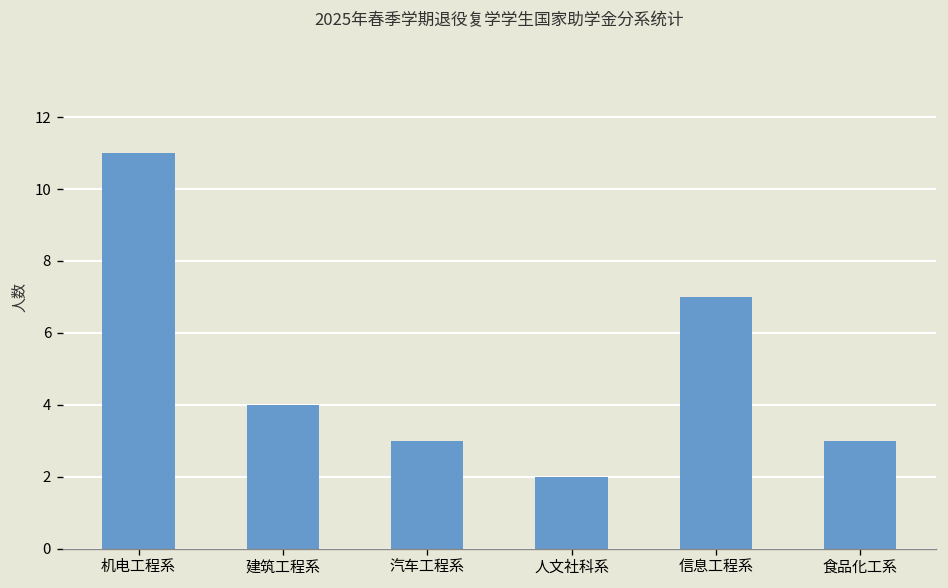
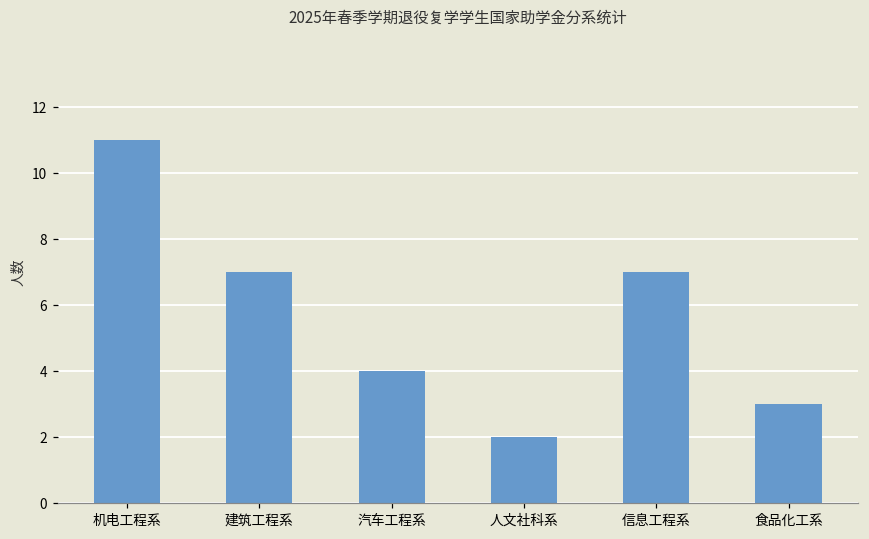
建筑工程系: 4 -> 7
汽车工程系: 3 -> 4
